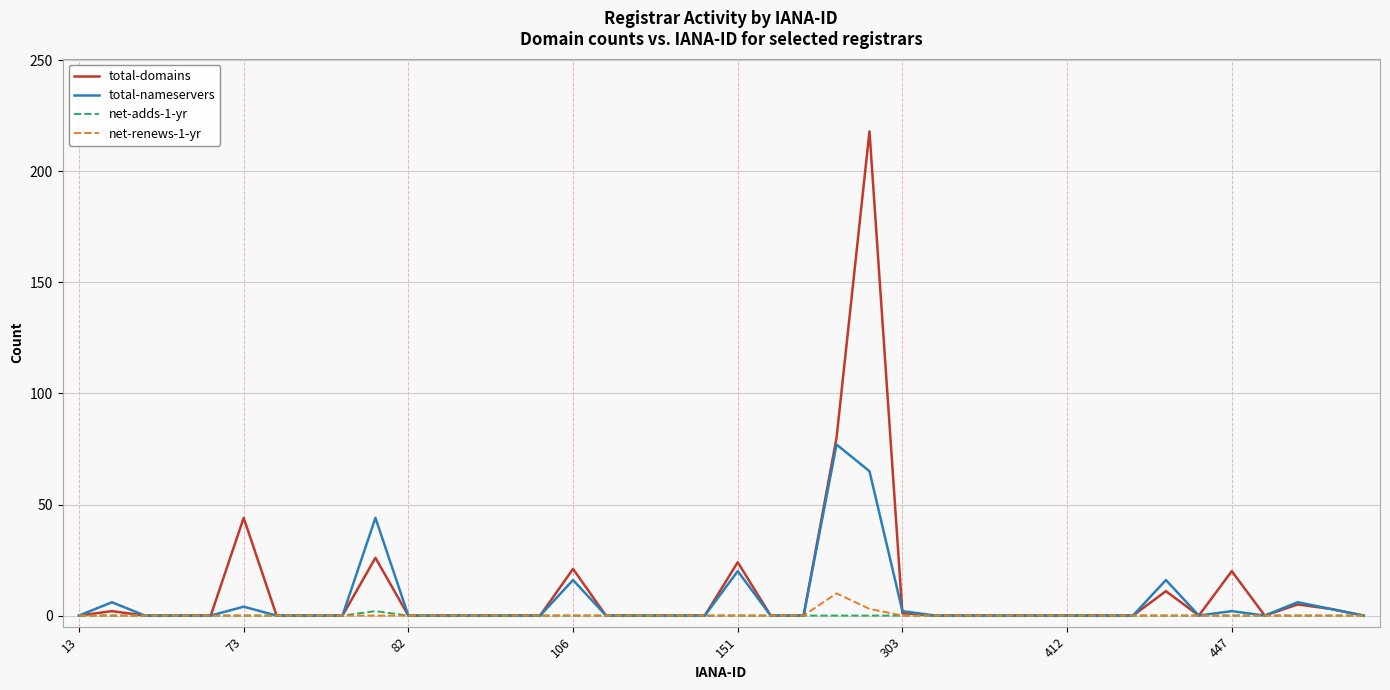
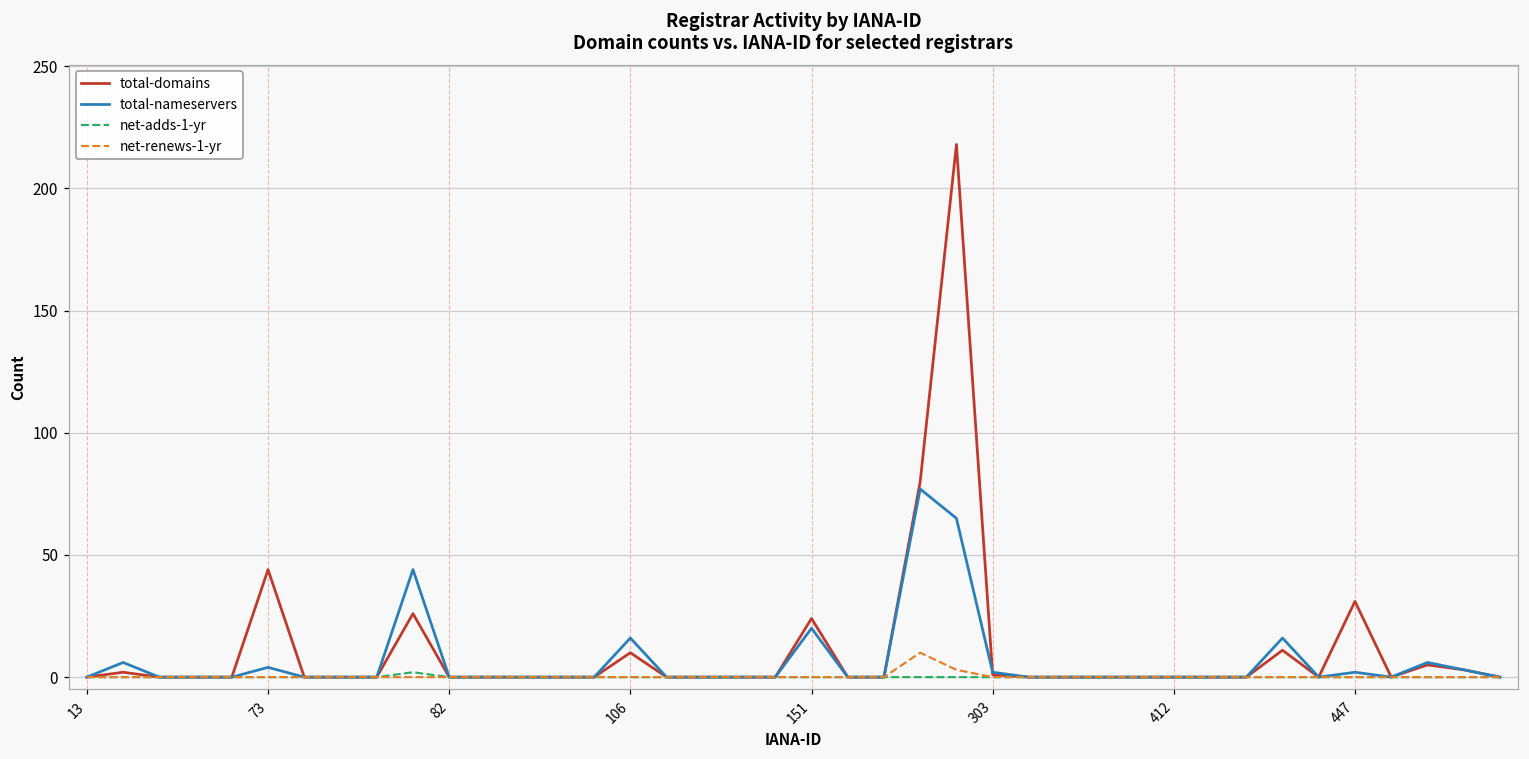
total-domains, 106: 21 -> 10
total-domains, 447: 20 -> 31
